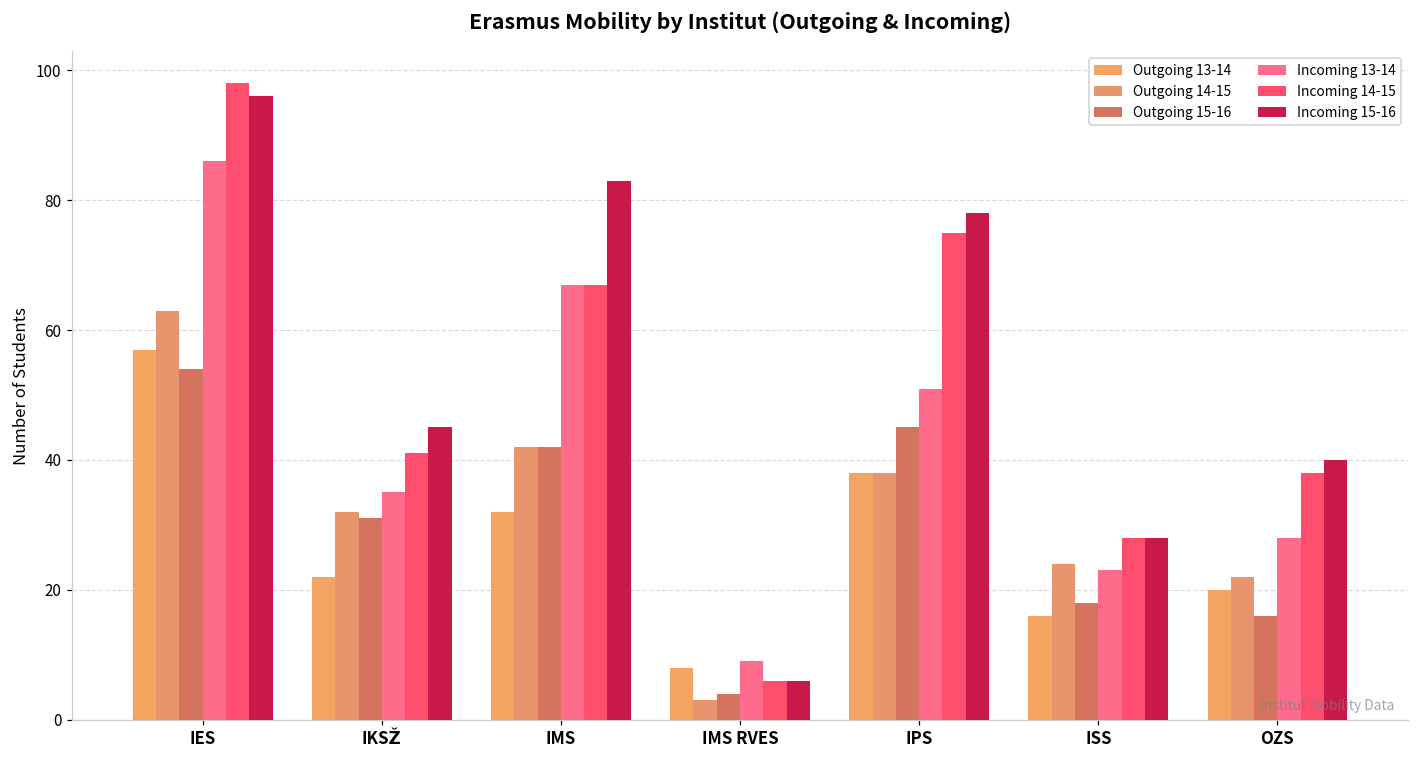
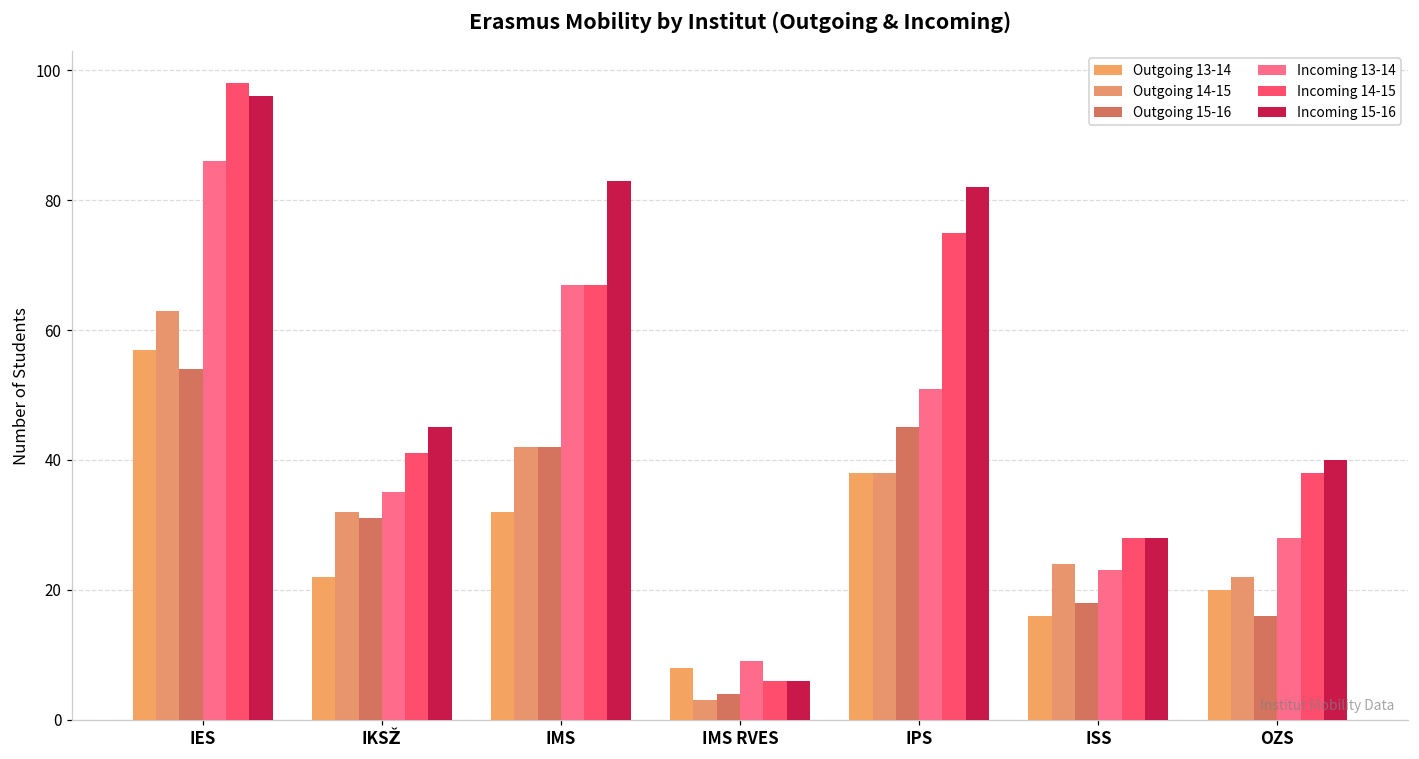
Incoming 15-16, IPS: 78 -> 82
